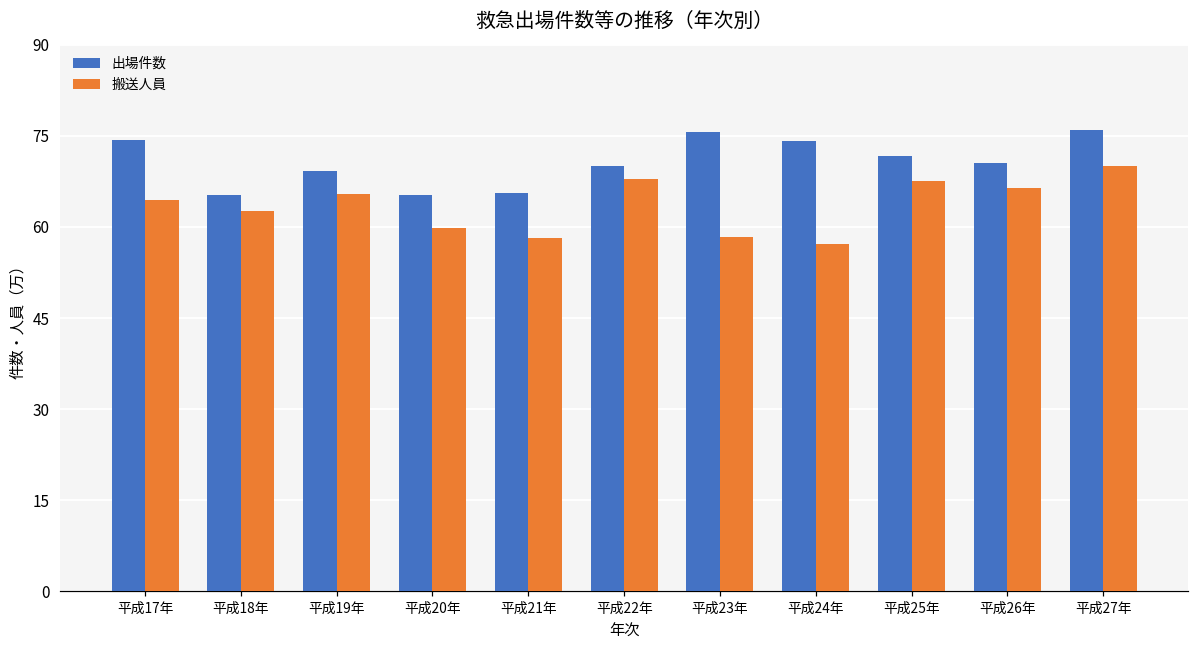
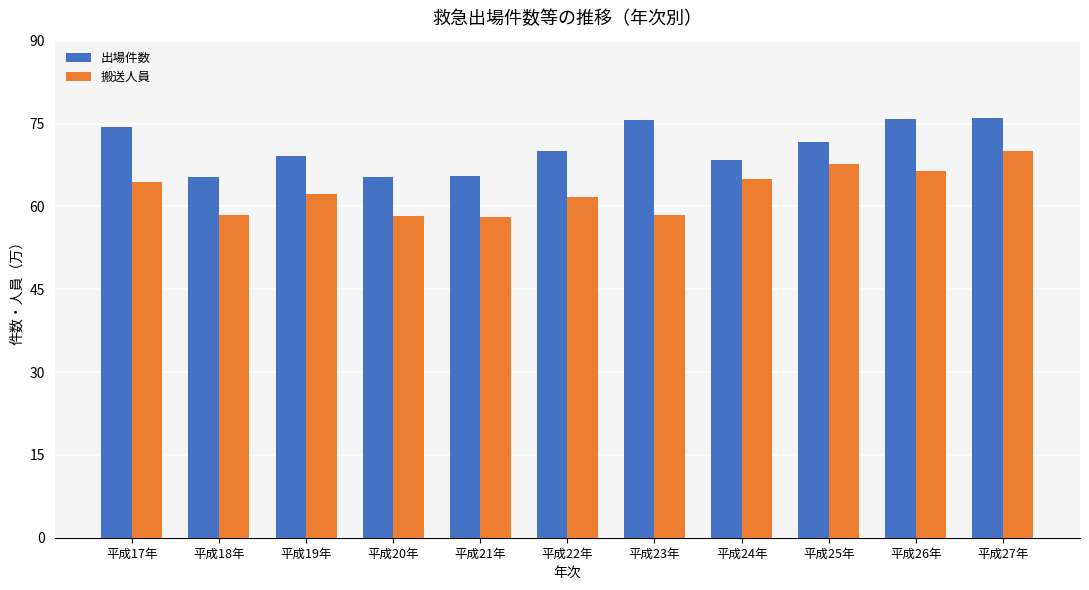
搬送人員, 平成18年: 63 -> 58
搬送人員, 平成19年: 65 -> 62
搬送人員, 平成20年: 60 -> 58
搬送人員, 平成22年: 68 -> 62
出場件数, 平成24年: 74 -> 68
搬送人員, 平成24年: 57 -> 65
出場件数, 平成26年: 71 -> 76
